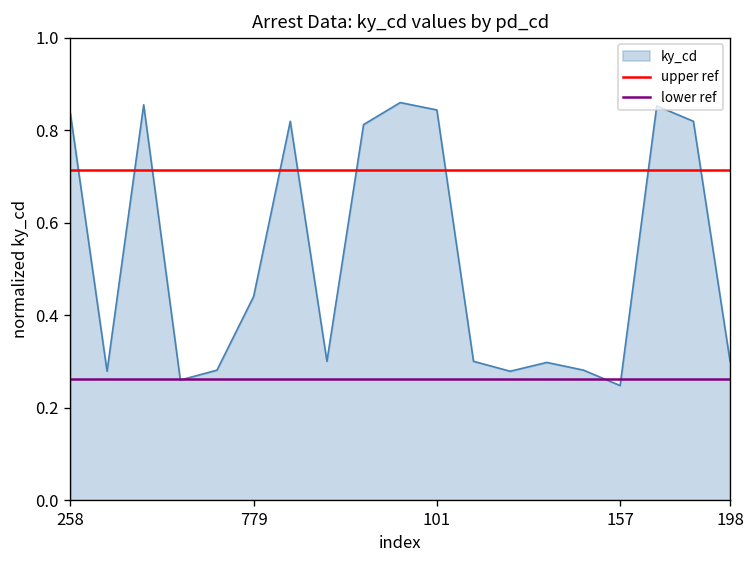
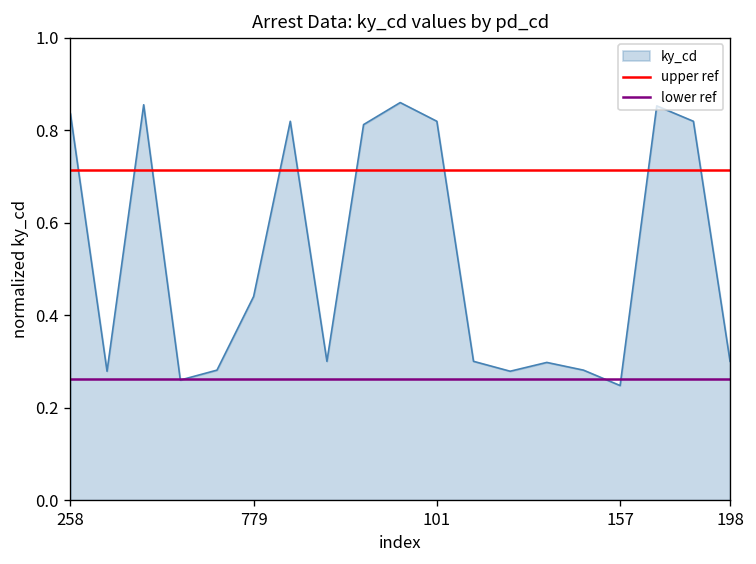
101: 0.84 -> 0.82
